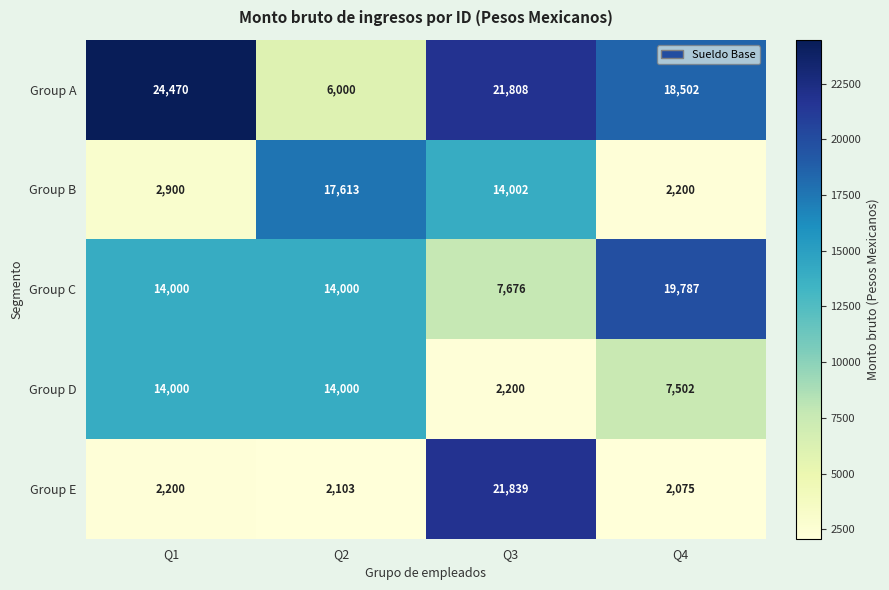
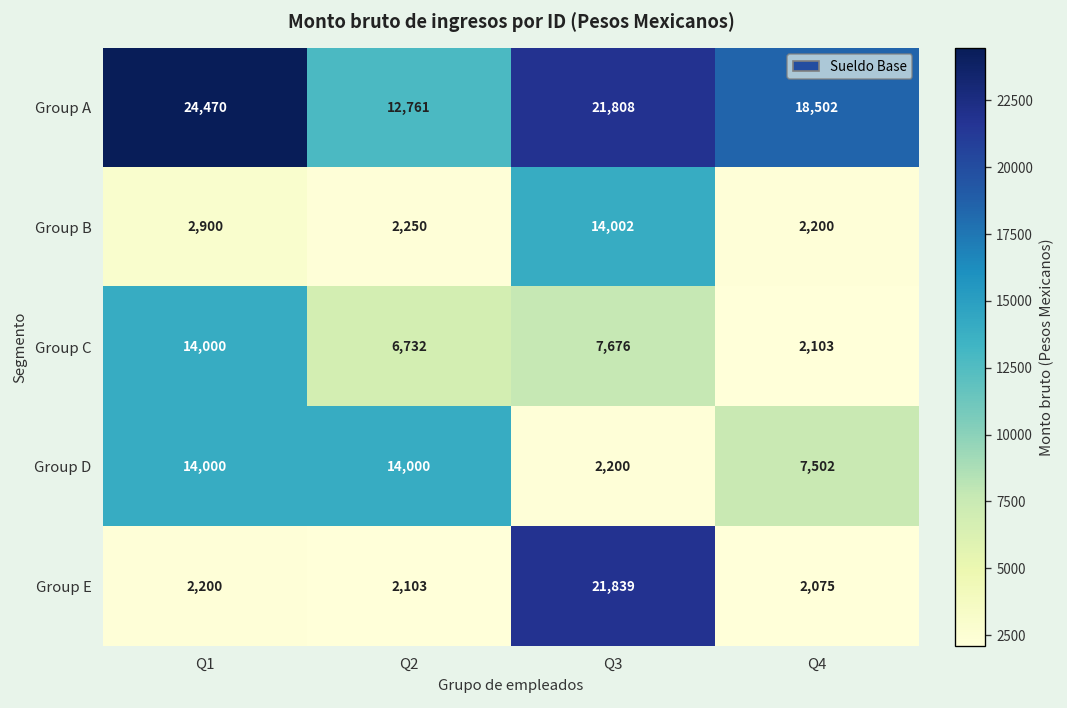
Group A, Q2: 6,000 -> 12,761
Group B, Q2: 17,613 -> 2,250
Group C, Q2: 14,000 -> 6,732
Group C, Q4: 19,787 -> 2,103
